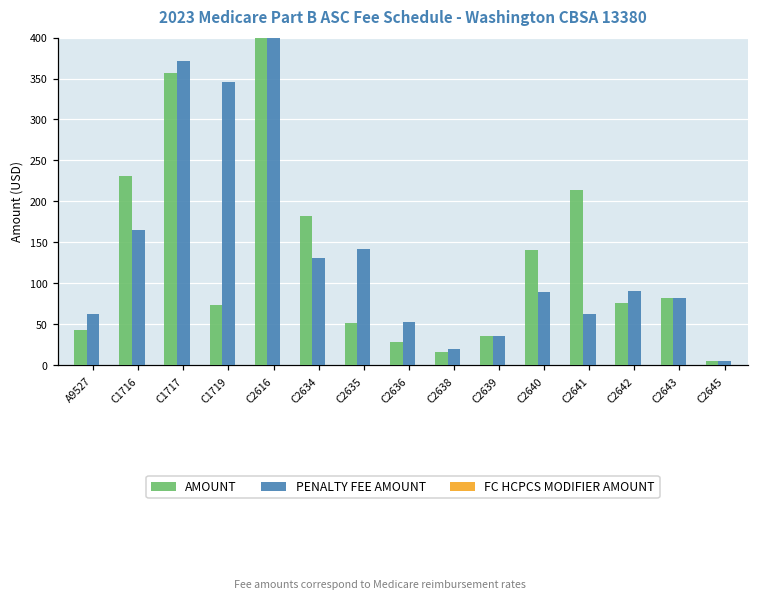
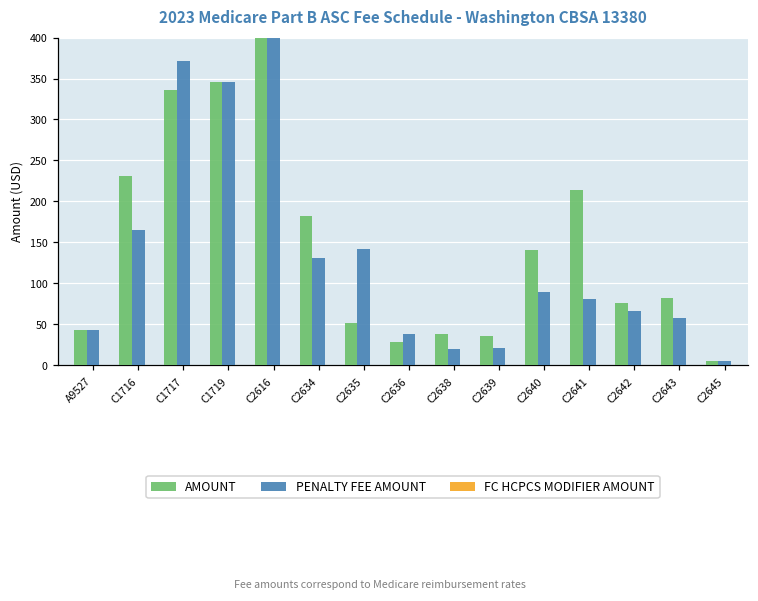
PENALTY FEE AMOUNT, A9527: 60 -> 40
AMOUNT, C1717: 360 -> 340
AMOUNT, C1719: 70 -> 350
PENALTY FEE AMOUNT, C2636: 50 -> 40
AMOUNT, C2638: 20 -> 40
PENALTY FEE AMOUNT, C2639: 40 -> 20
PENALTY FEE AMOUNT, C2641: 60 -> 80
PENALTY FEE AMOUNT, C2642: 90 -> 70
PENALTY FEE AMOUNT, C2643: 80 -> 60
